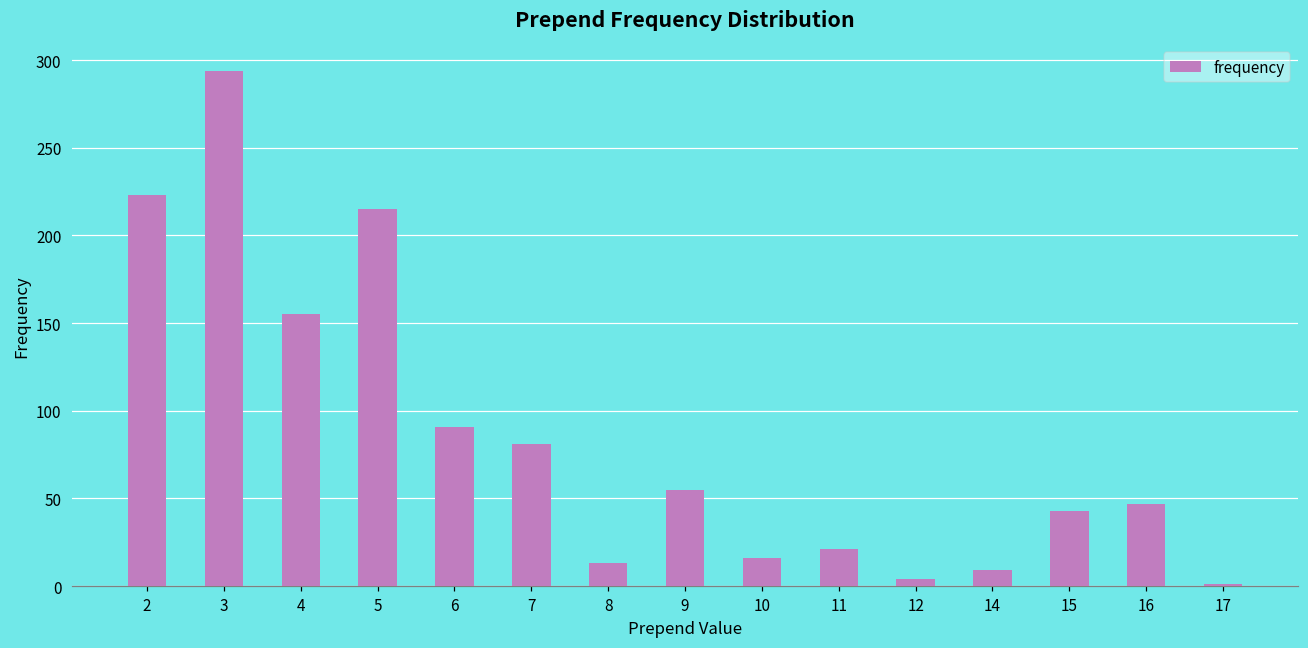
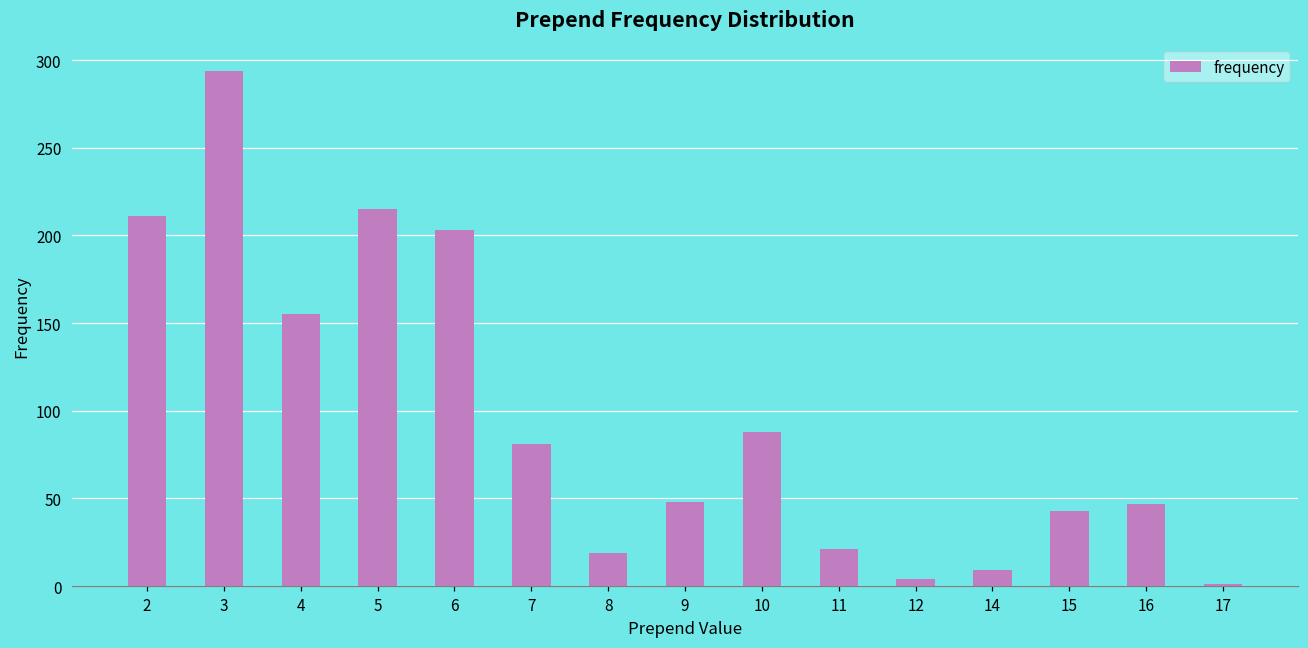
2: 223 -> 211
6: 91 -> 203
8: 13 -> 19
9: 55 -> 48
10: 16 -> 88
